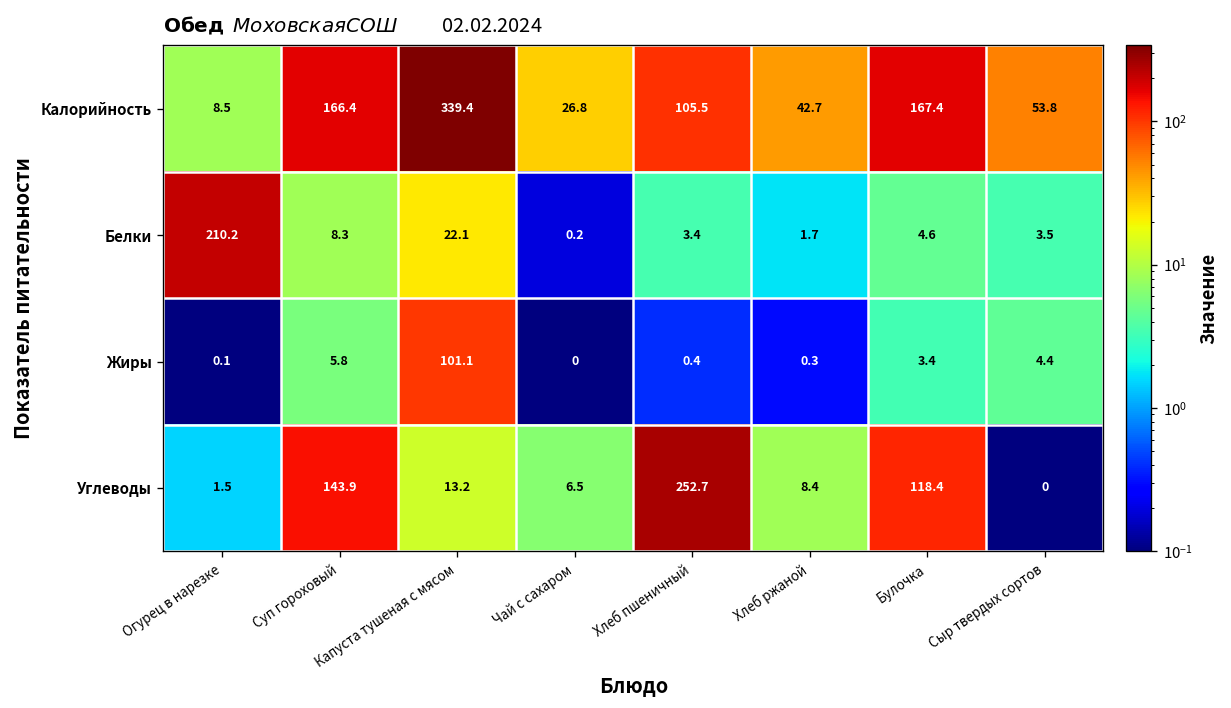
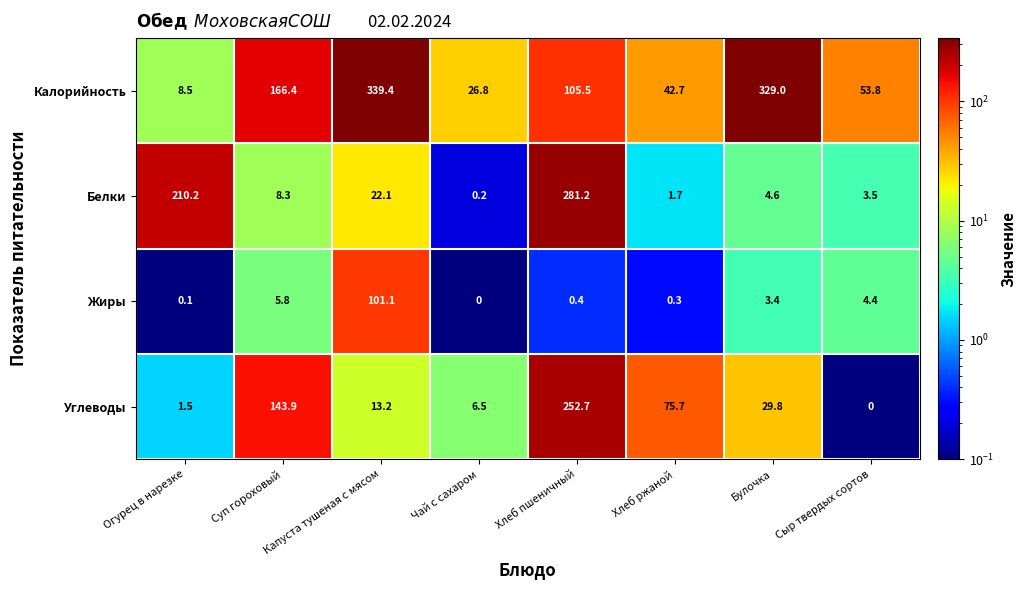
Калорийность, Булочка: 167.4 -> 329.0
Белки, Хлеб пшеничный: 3.4 -> 281.2
Углеводы, Хлеб ржаной: 8.4 -> 75.7
Углеводы, Булочка: 118.4 -> 29.8
